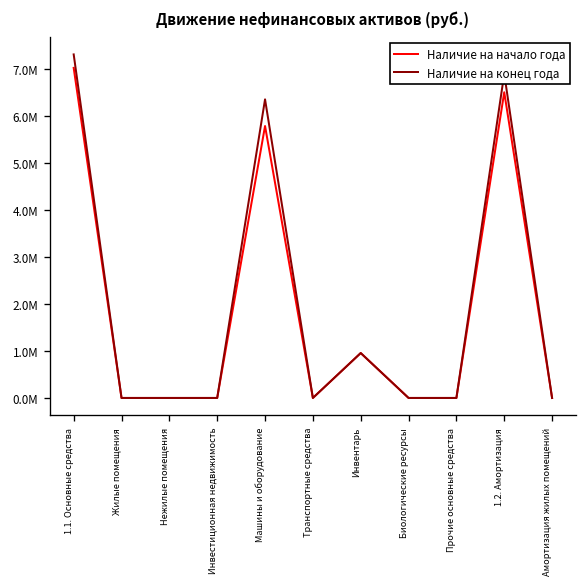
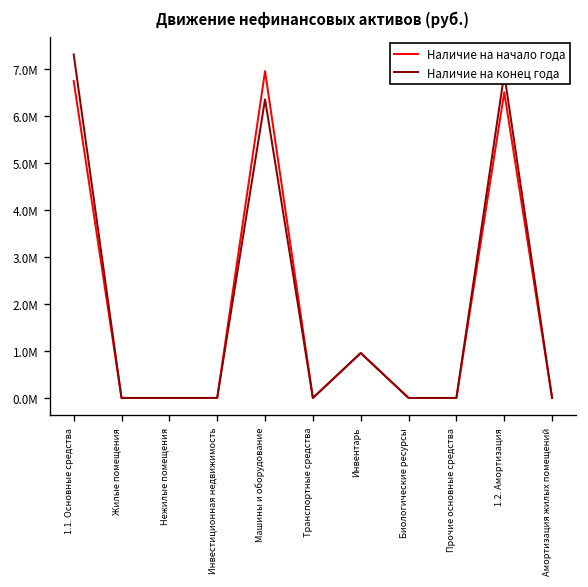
Наличие на начало года, 1.1. Основные средства: 7000000 -> 6800000
Наличие на начало года, Машины и оборудование: 5800000 -> 7000000
